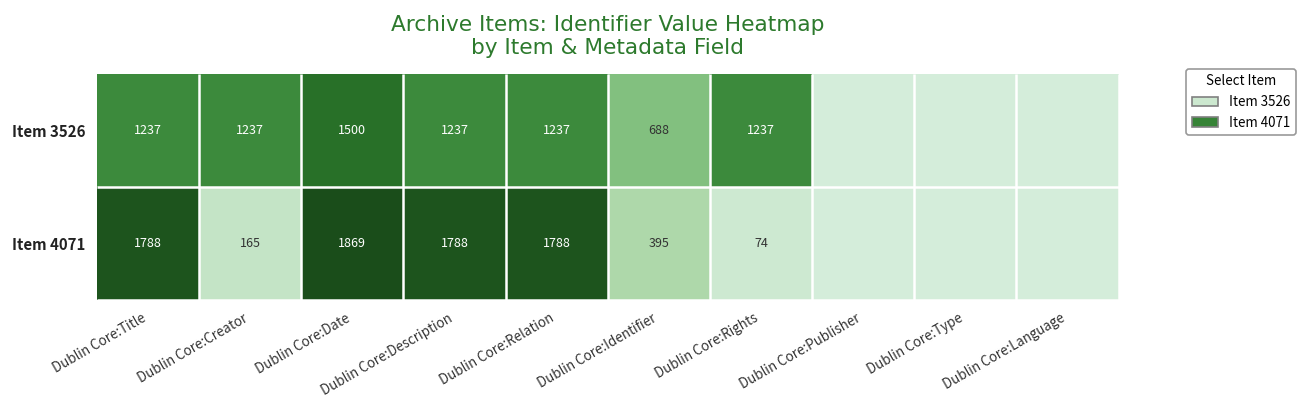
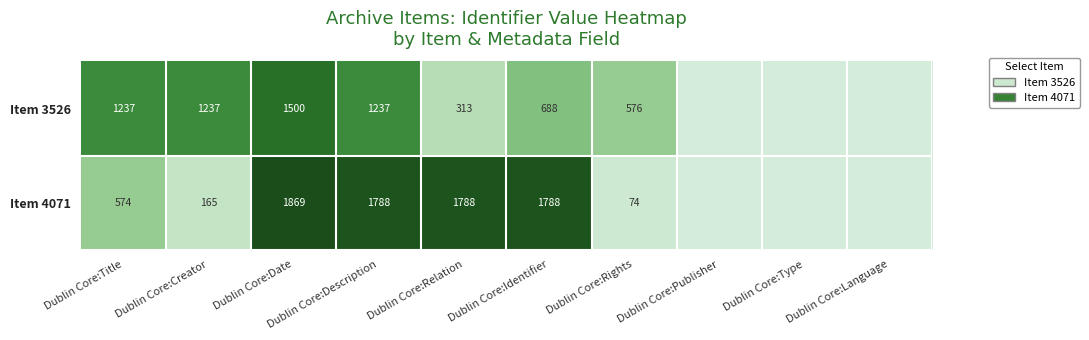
Item 3526, Dublin Core:Relation: 1237 -> 313
Item 3526, Dublin Core:Rights: 1237 -> 576
Item 4071, Dublin Core:Title: 1788 -> 574
Item 4071, Dublin Core:Identifier: 395 -> 1788
